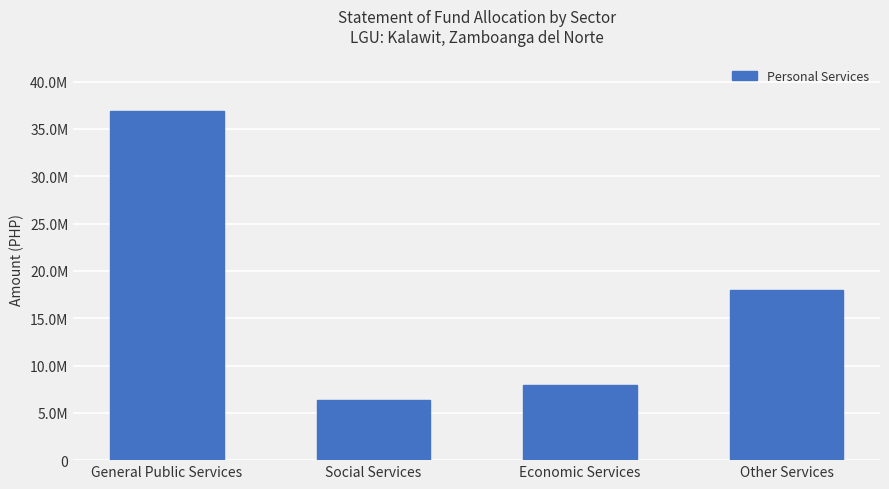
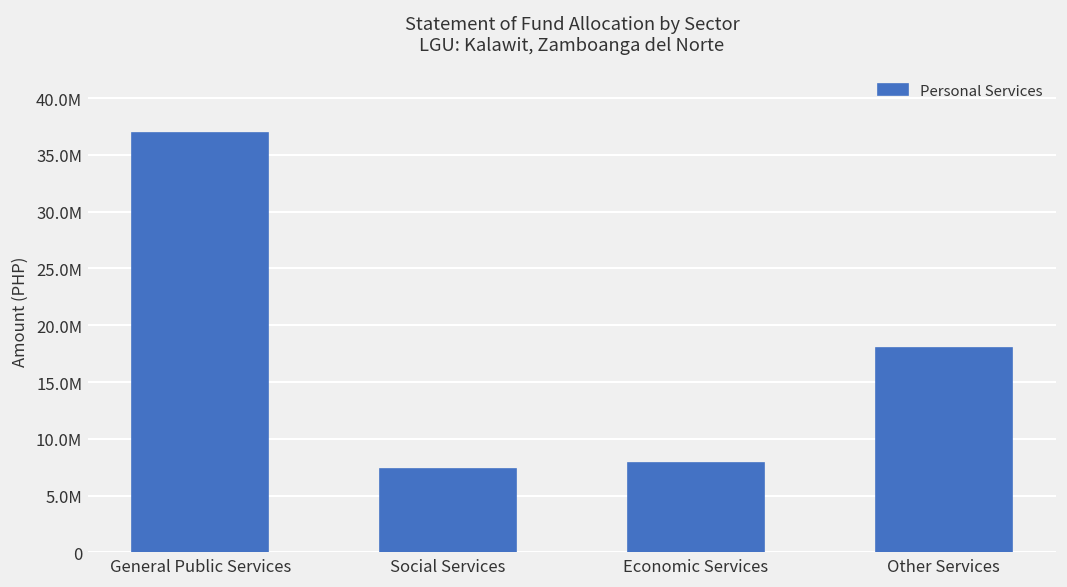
Social Services: 6000000 -> 7000000
